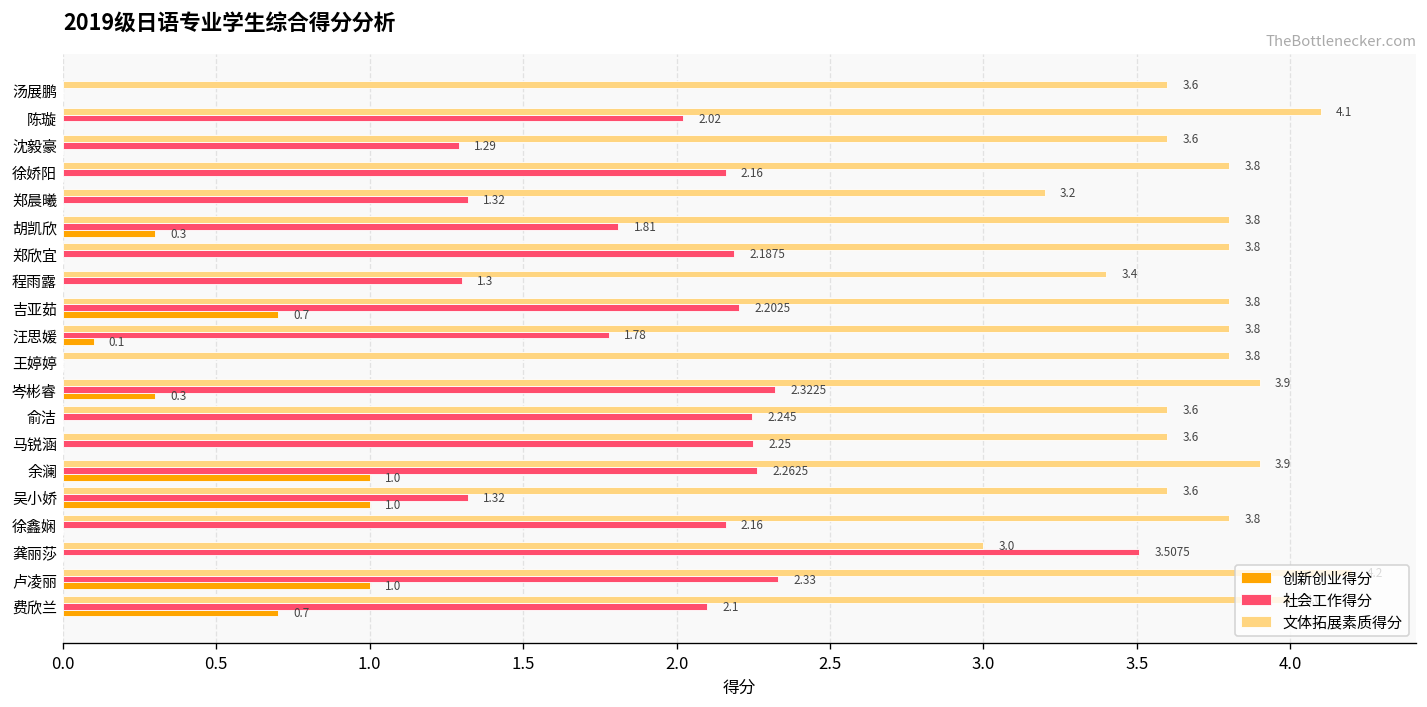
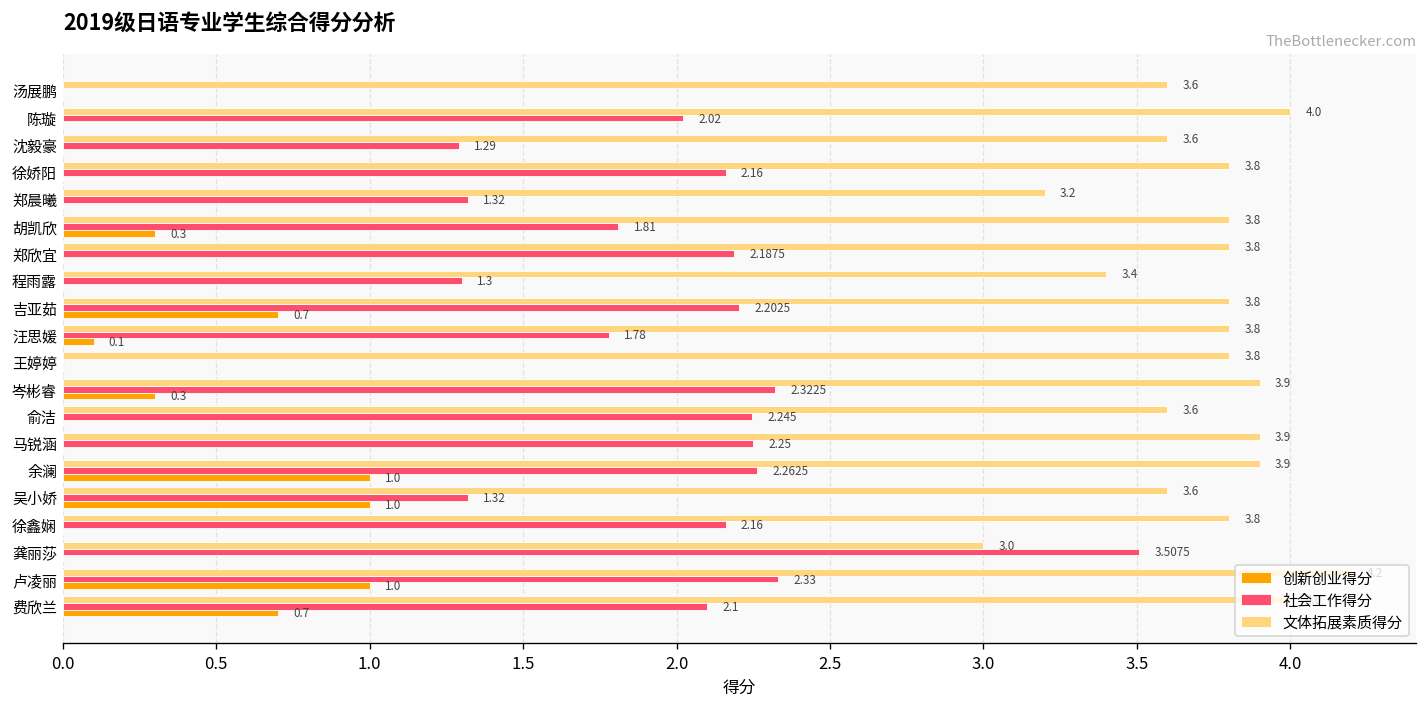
文体拓展素质得分, 陈璇: 4.1 -> 4.0
文体拓展素质得分, 马锐涵: 3.6 -> 3.9
